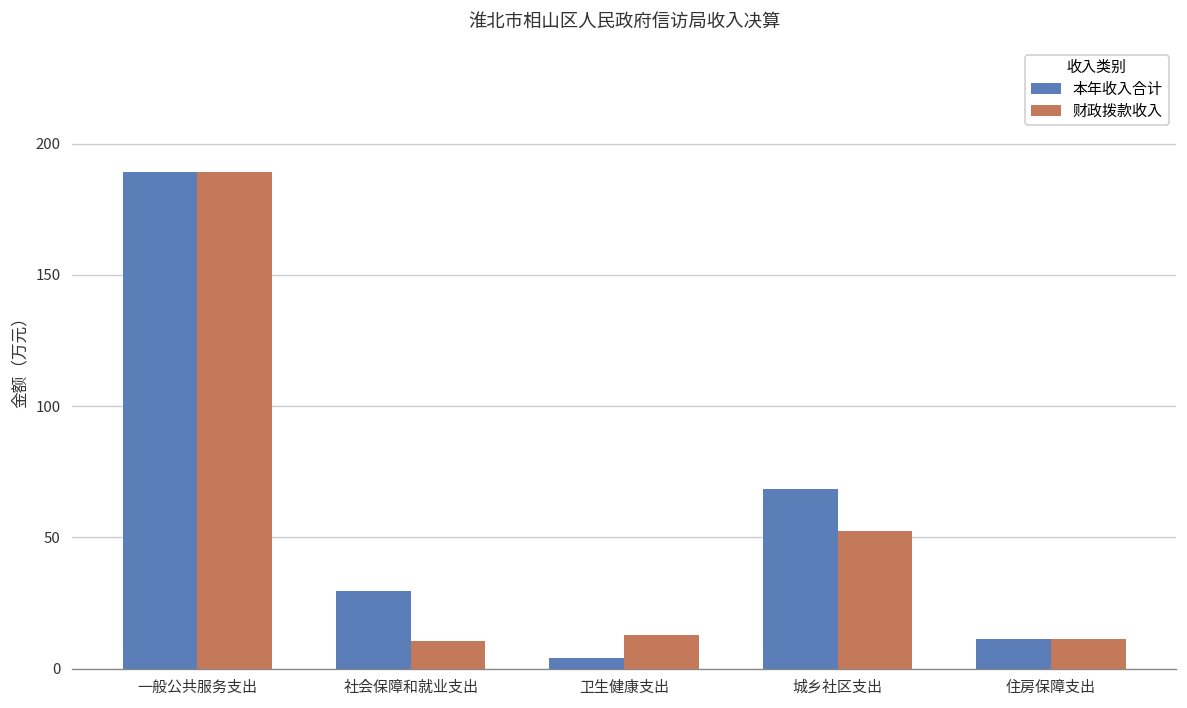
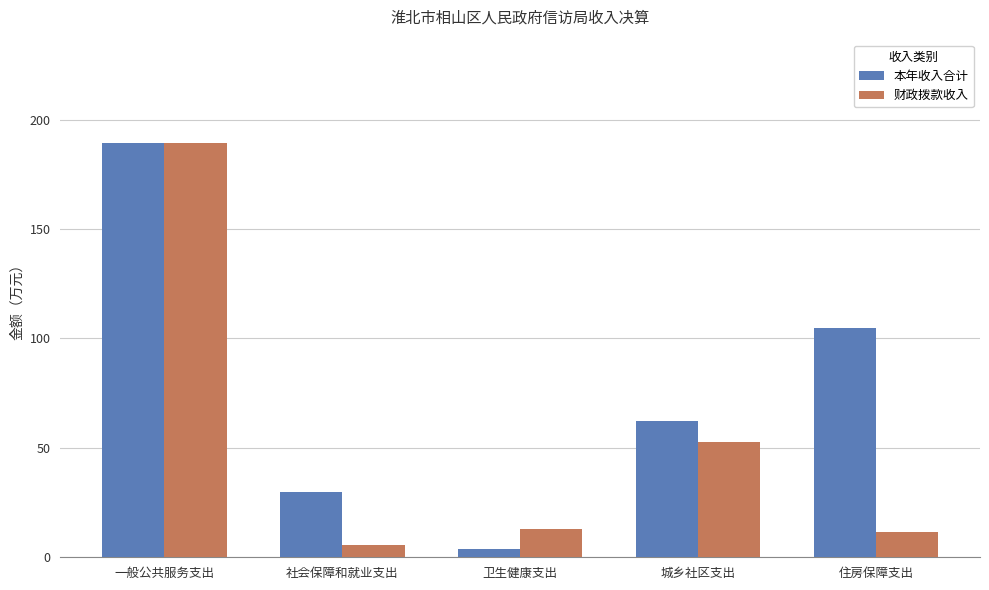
财政拨款收入, 社会保障和就业支出: 11 -> 6
本年收入合计, 城乡社区支出: 68 -> 63
本年收入合计, 住房保障支出: 11 -> 105
